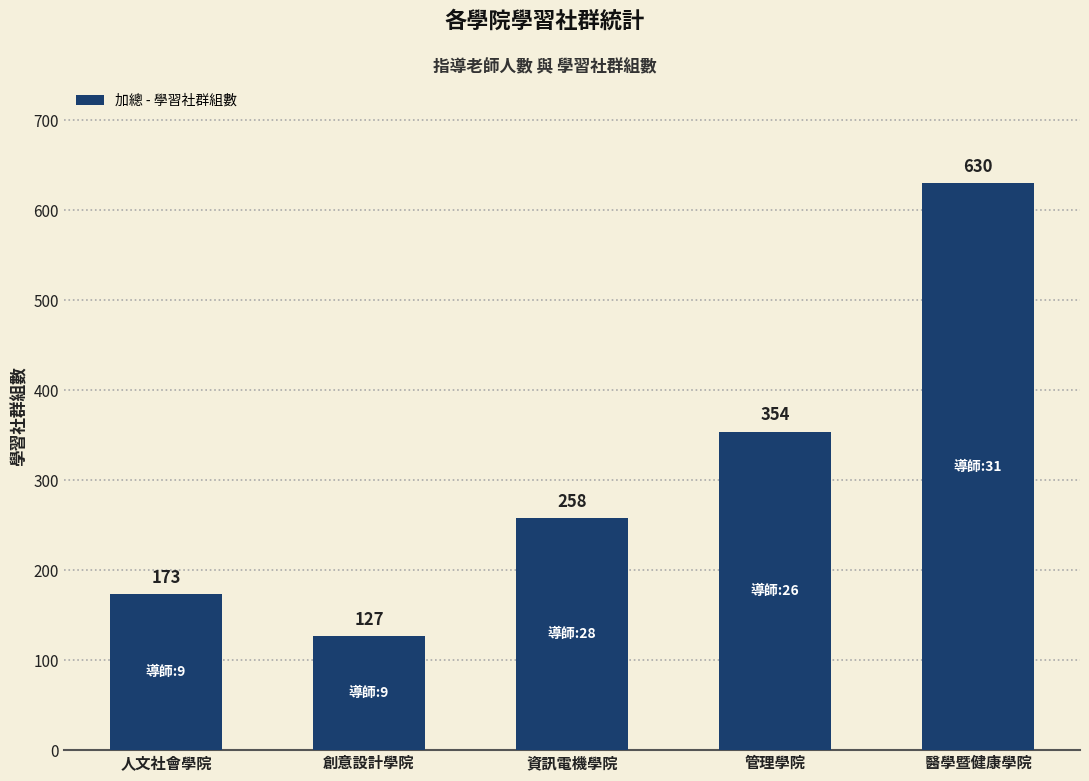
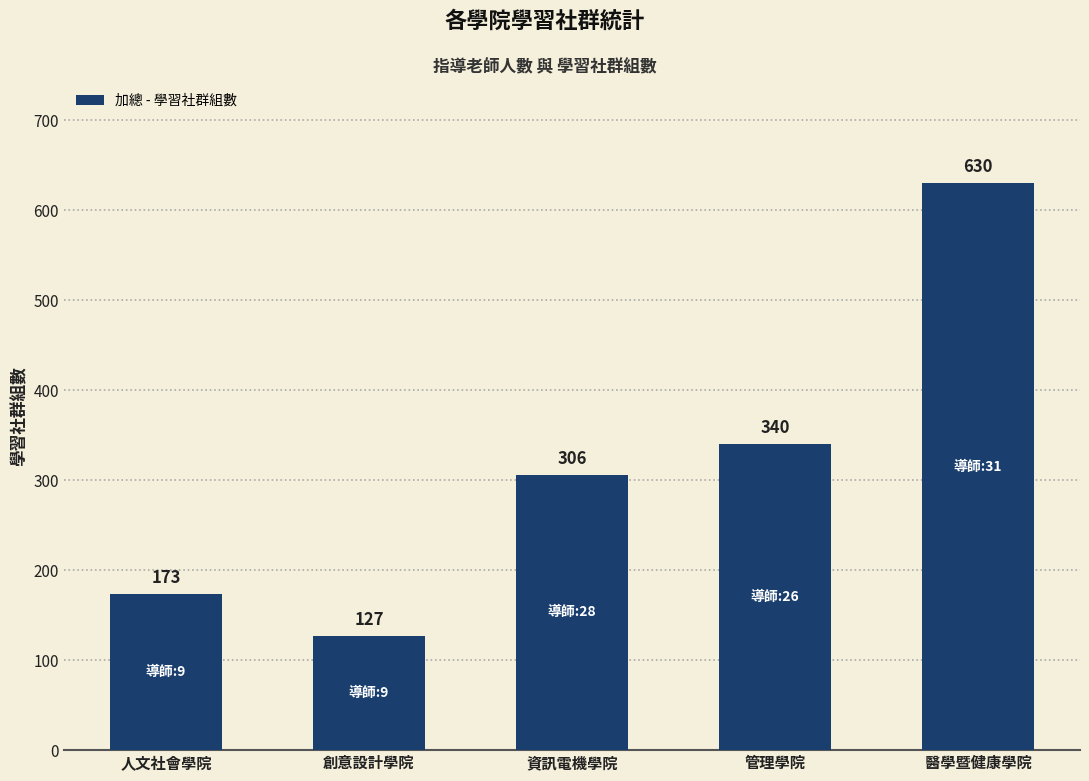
資訊電機學院: 258 -> 306
管理學院: 354 -> 340
